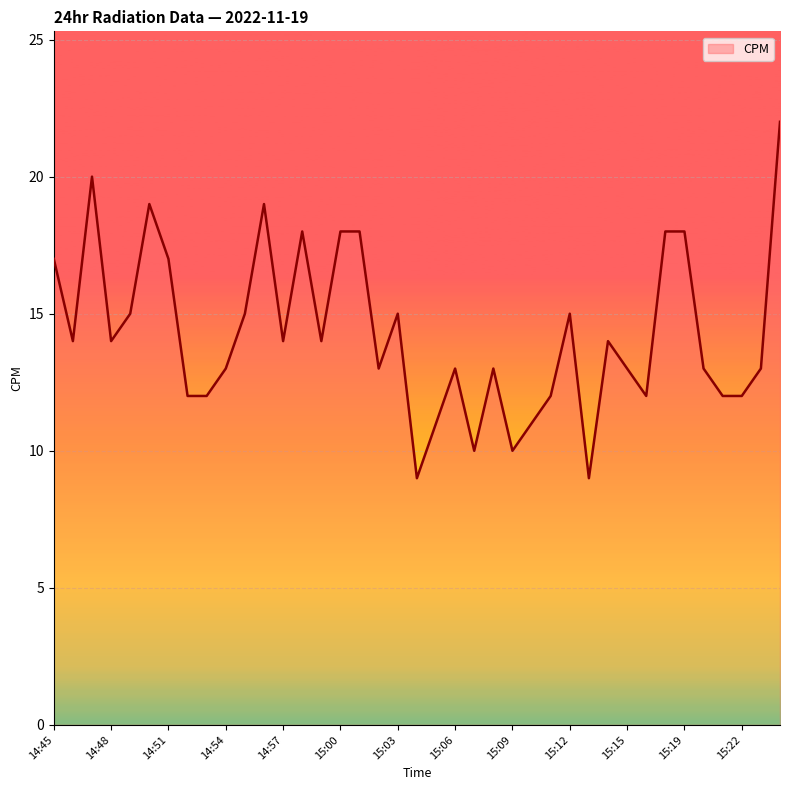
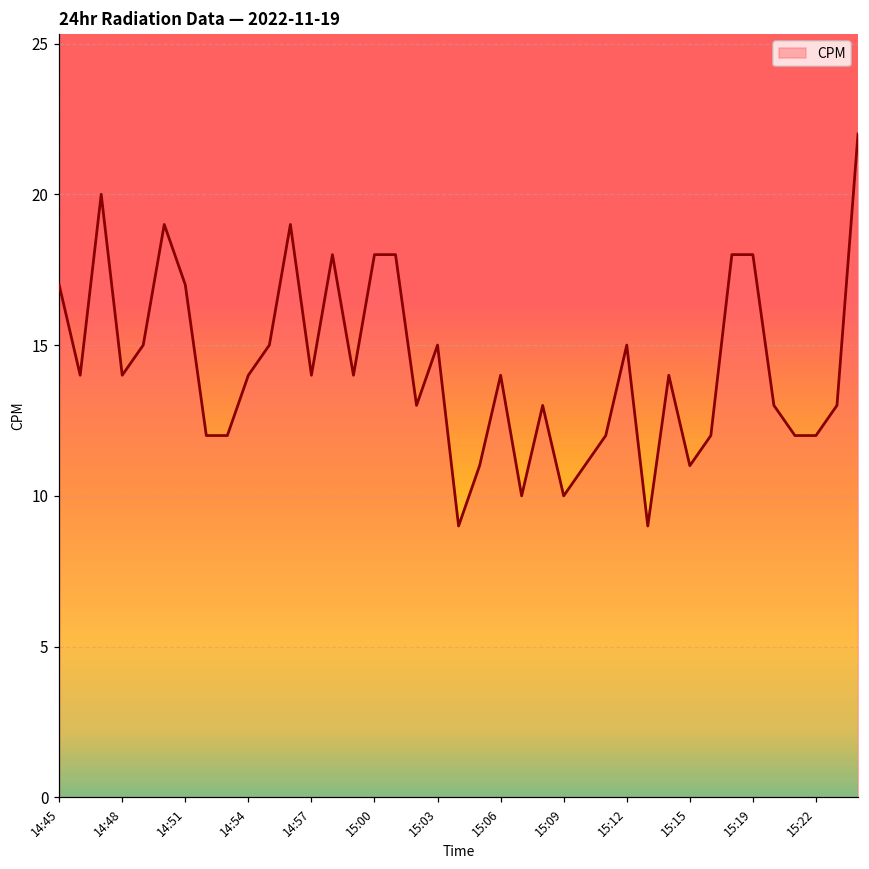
14:54: 13 -> 14
15:06: 13 -> 14
15:15: 13 -> 11
